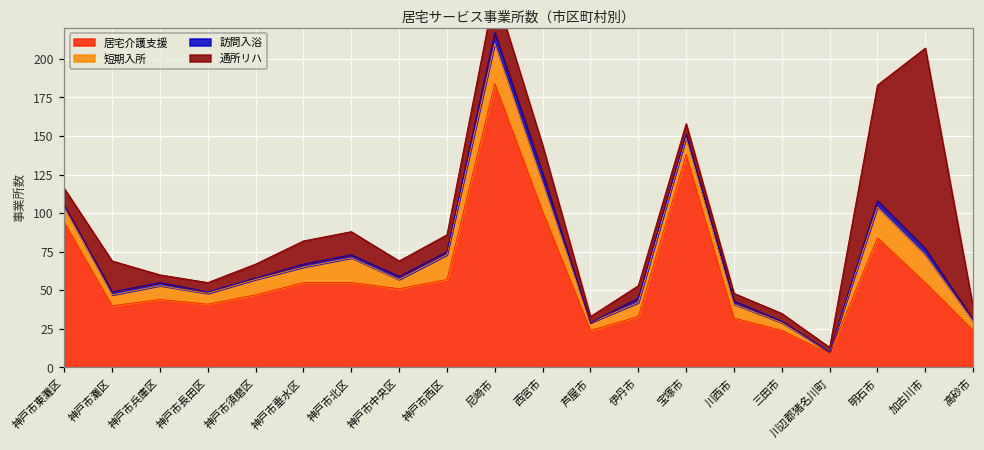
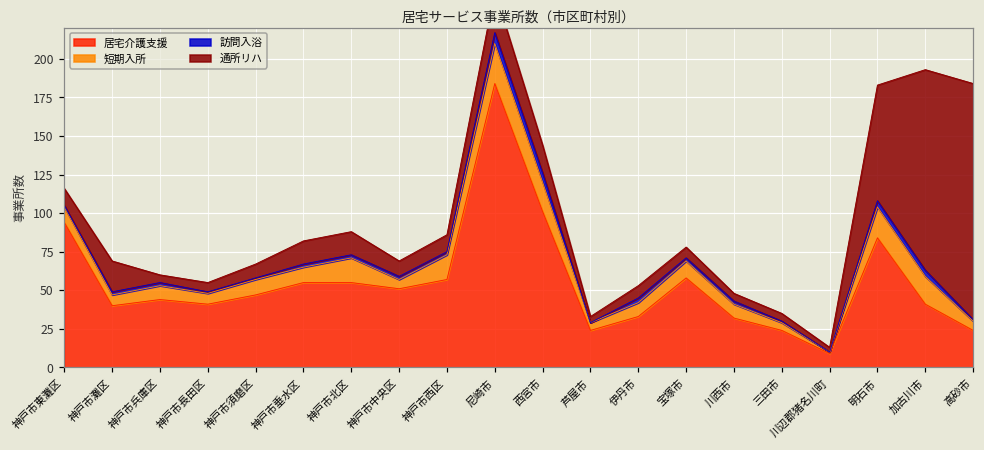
居宅介護支援, 宝塚市: 138 -> 58
居宅介護支援, 加古川市: 55 -> 41
通所リハ, 高砂市: 8 -> 153
